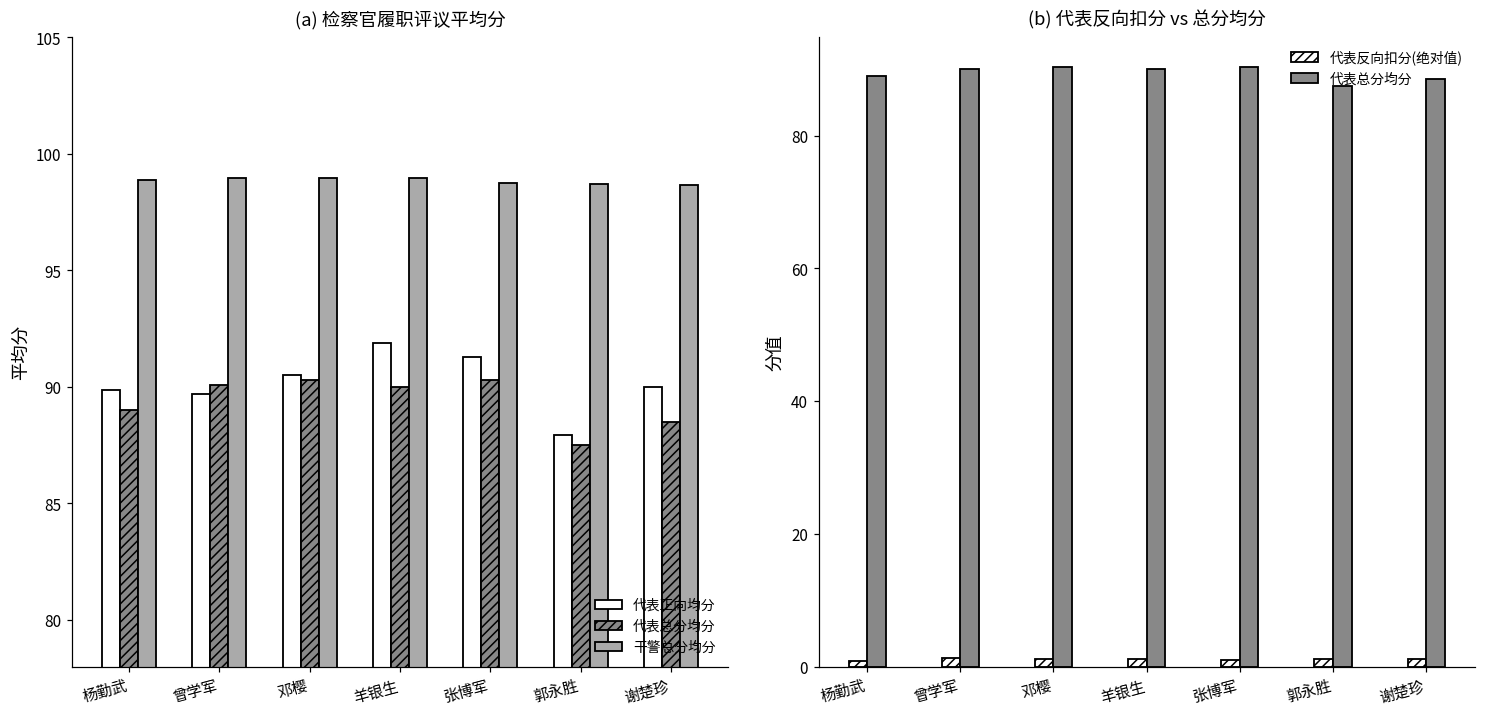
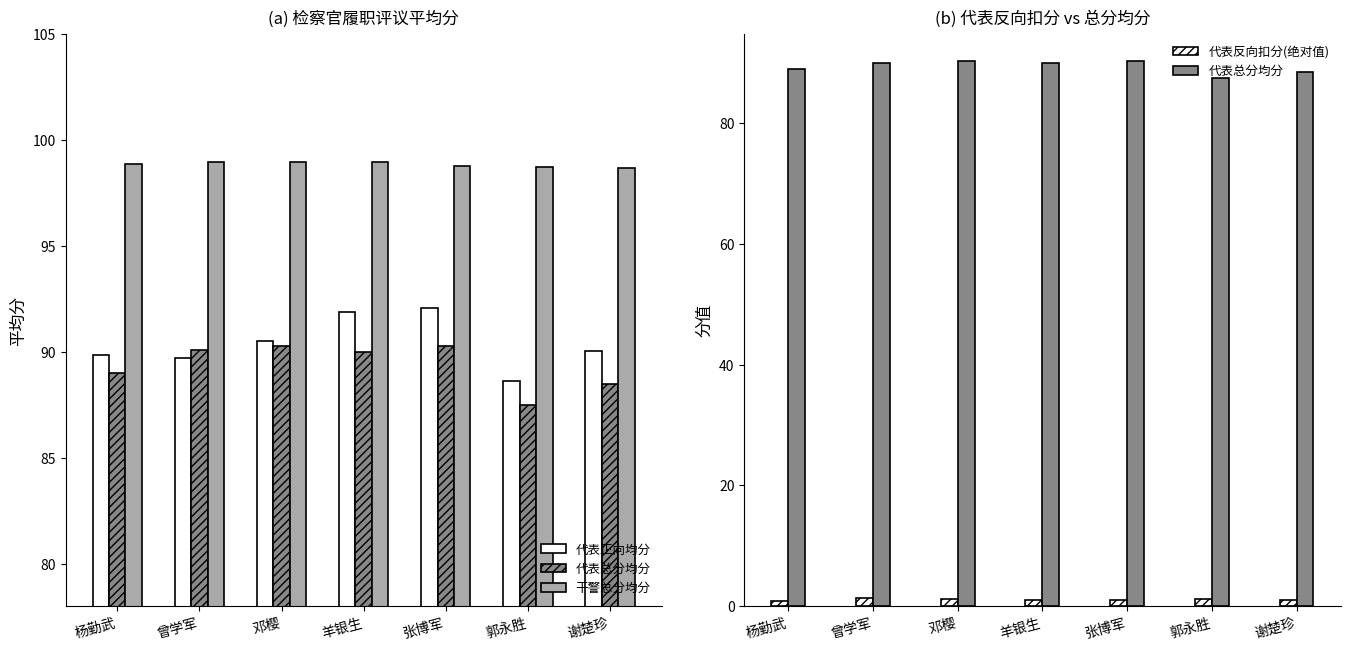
(a) 检察官履职评议平均分, 代表正向均分, 张博军: 91.3 -> 92.1
(a) 检察官履职评议平均分, 代表正向均分, 郭永胜: 87.9 -> 88.6
